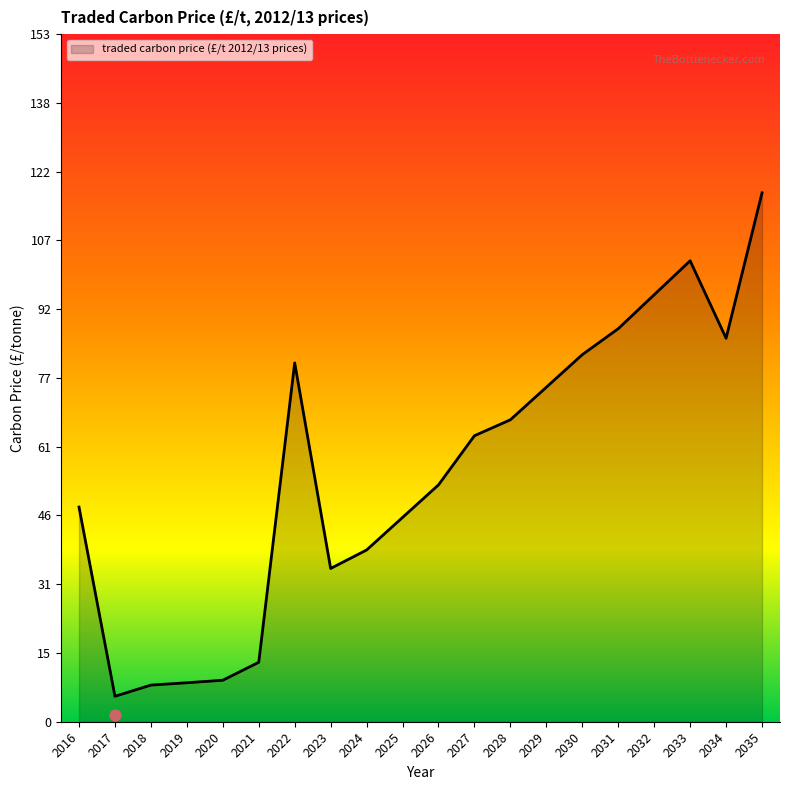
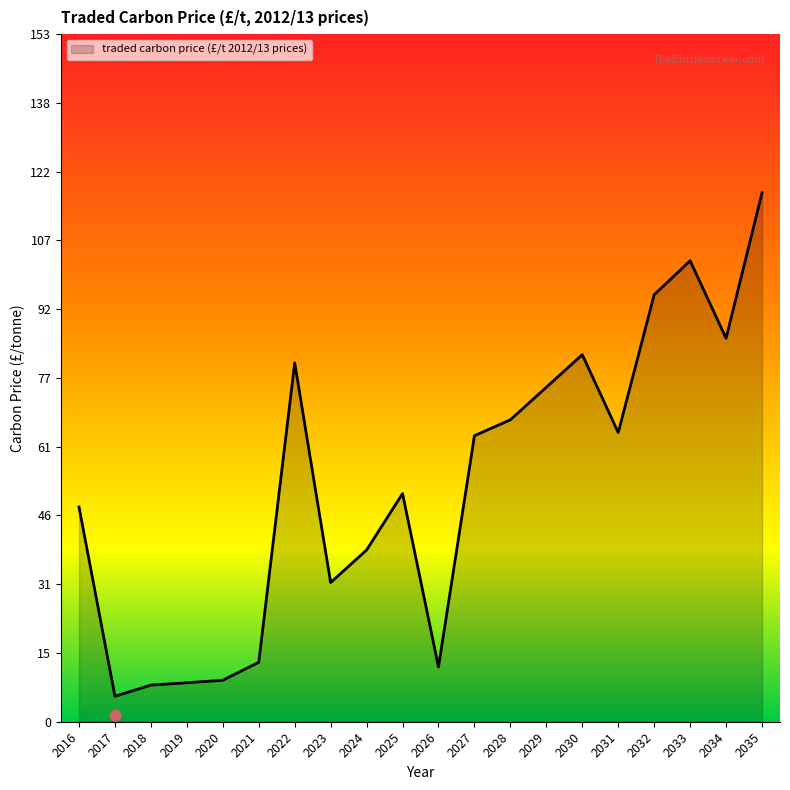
traded carbon price (£/t 2012/13 prices), 2023: 34 -> 31
traded carbon price (£/t 2012/13 prices), 2025: 45 -> 51
traded carbon price (£/t 2012/13 prices), 2026: 53 -> 12
traded carbon price (£/t 2012/13 prices), 2031: 88 -> 64
